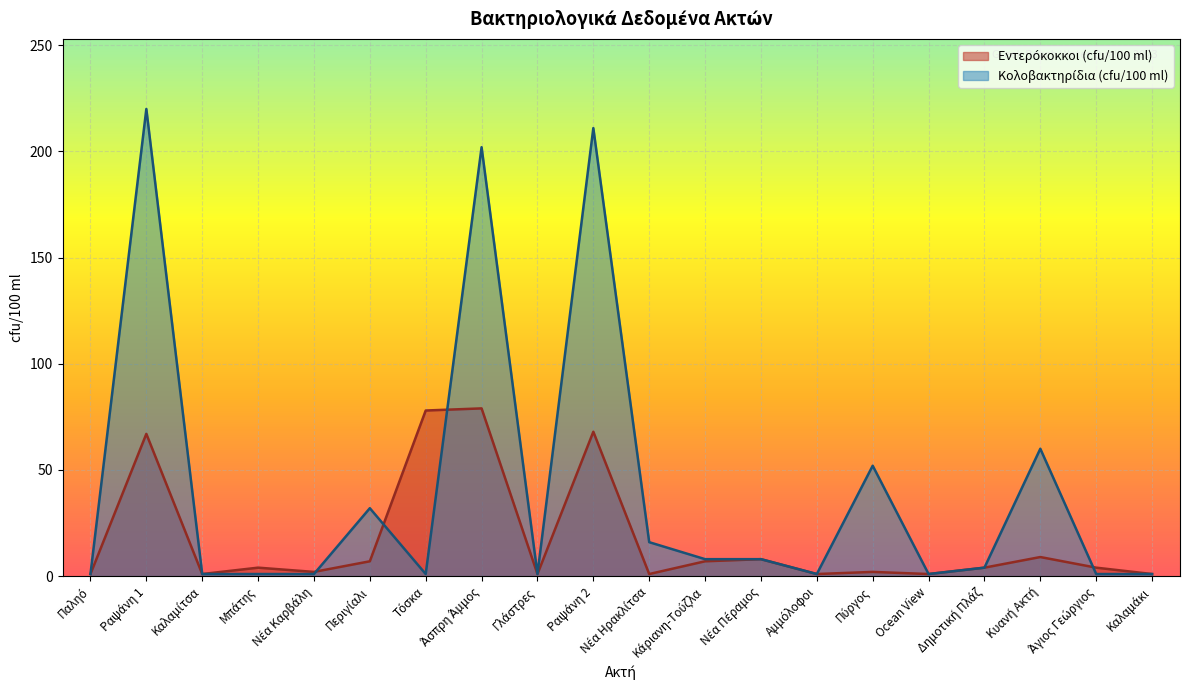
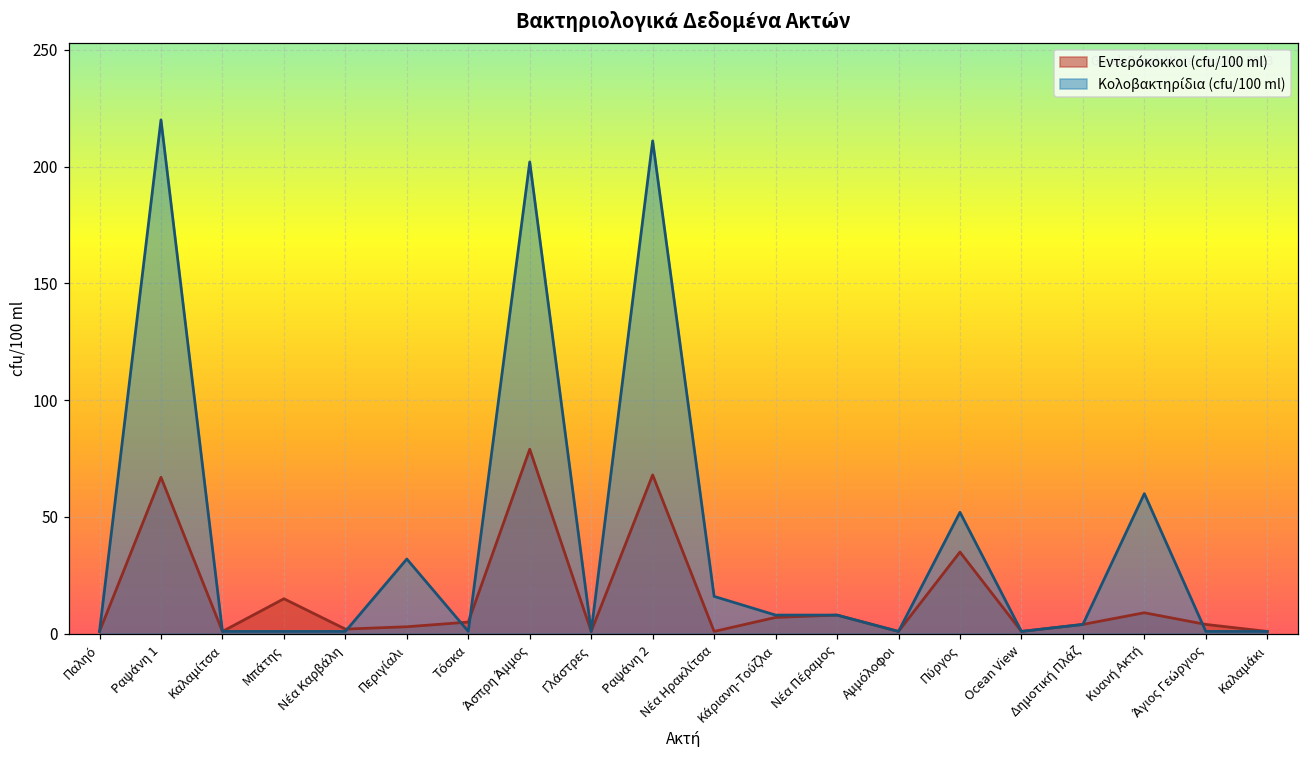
Εντερόκοκκοι (cfu/100 ml), Μπάτης: 4 -> 15
Εντερόκοκκοι (cfu/100 ml), Περιγίαλι: 7 -> 3
Εντερόκοκκοι (cfu/100 ml), Τόσκα: 78 -> 5
Εντερόκοκκοι (cfu/100 ml), Πύργος: 2 -> 35
